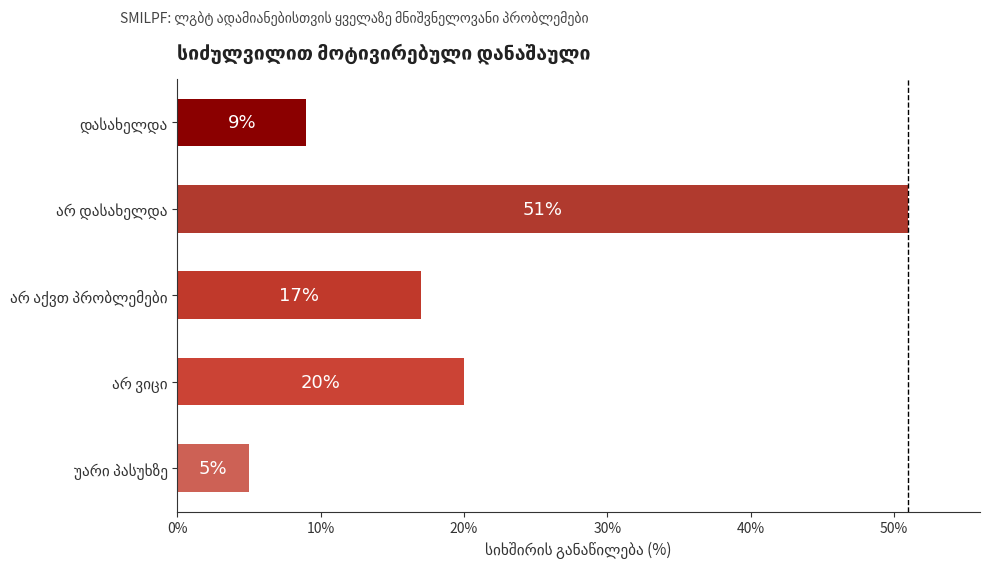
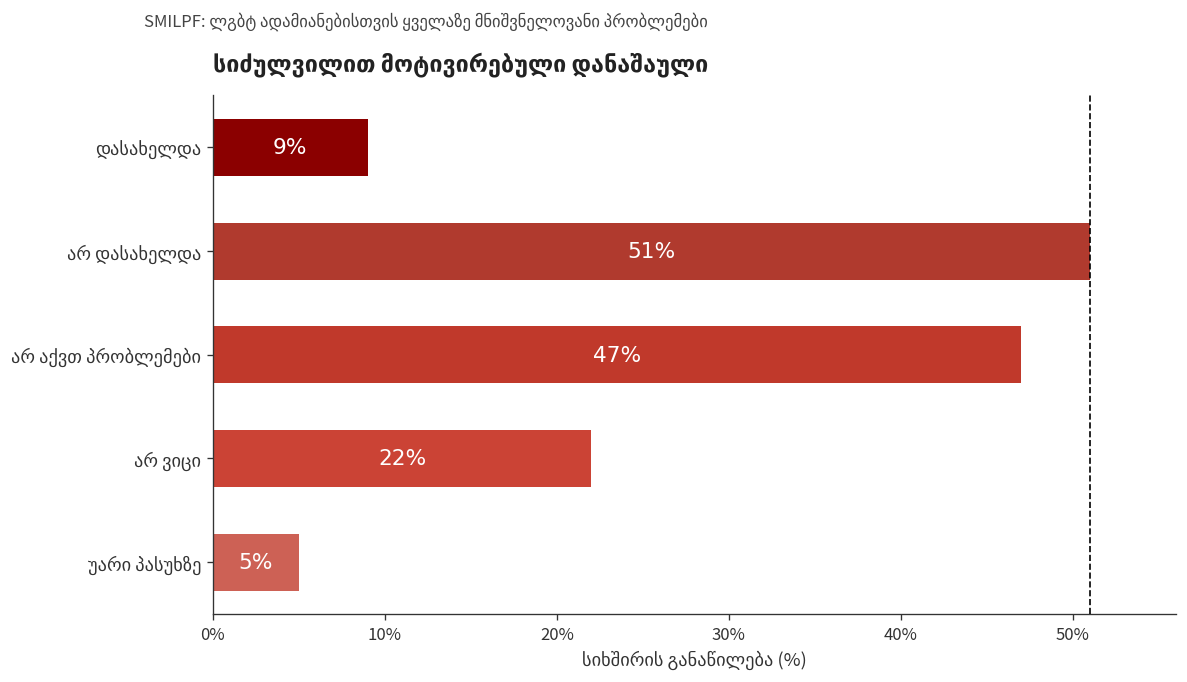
არ აქვთ პრობლემები: 17% -> 47%
არ ვიცი: 20% -> 22%
